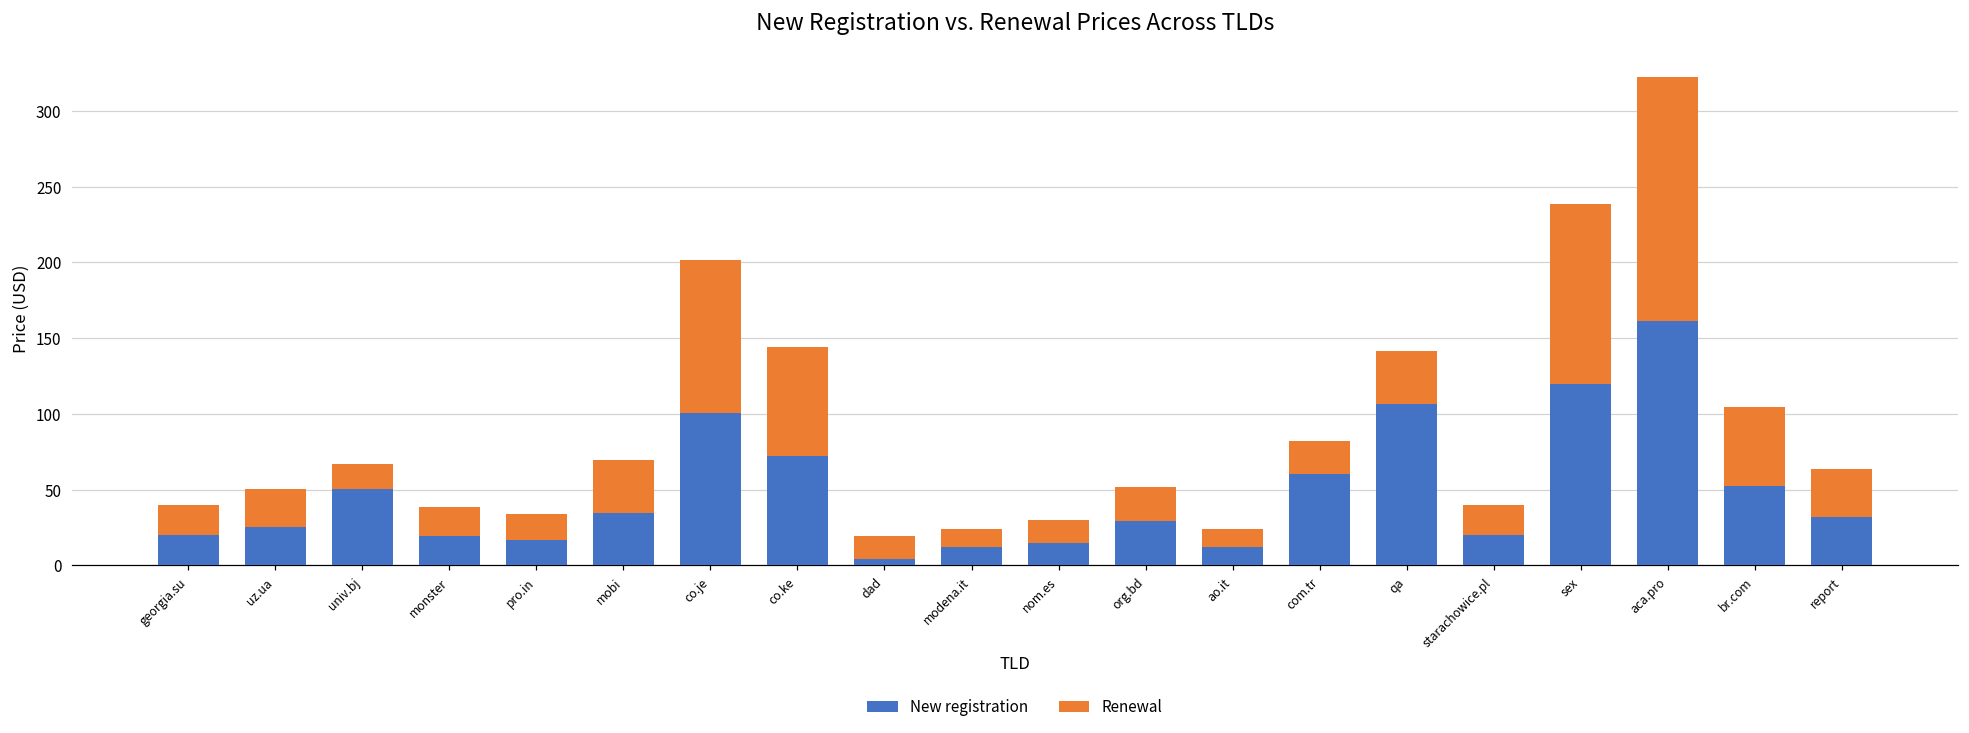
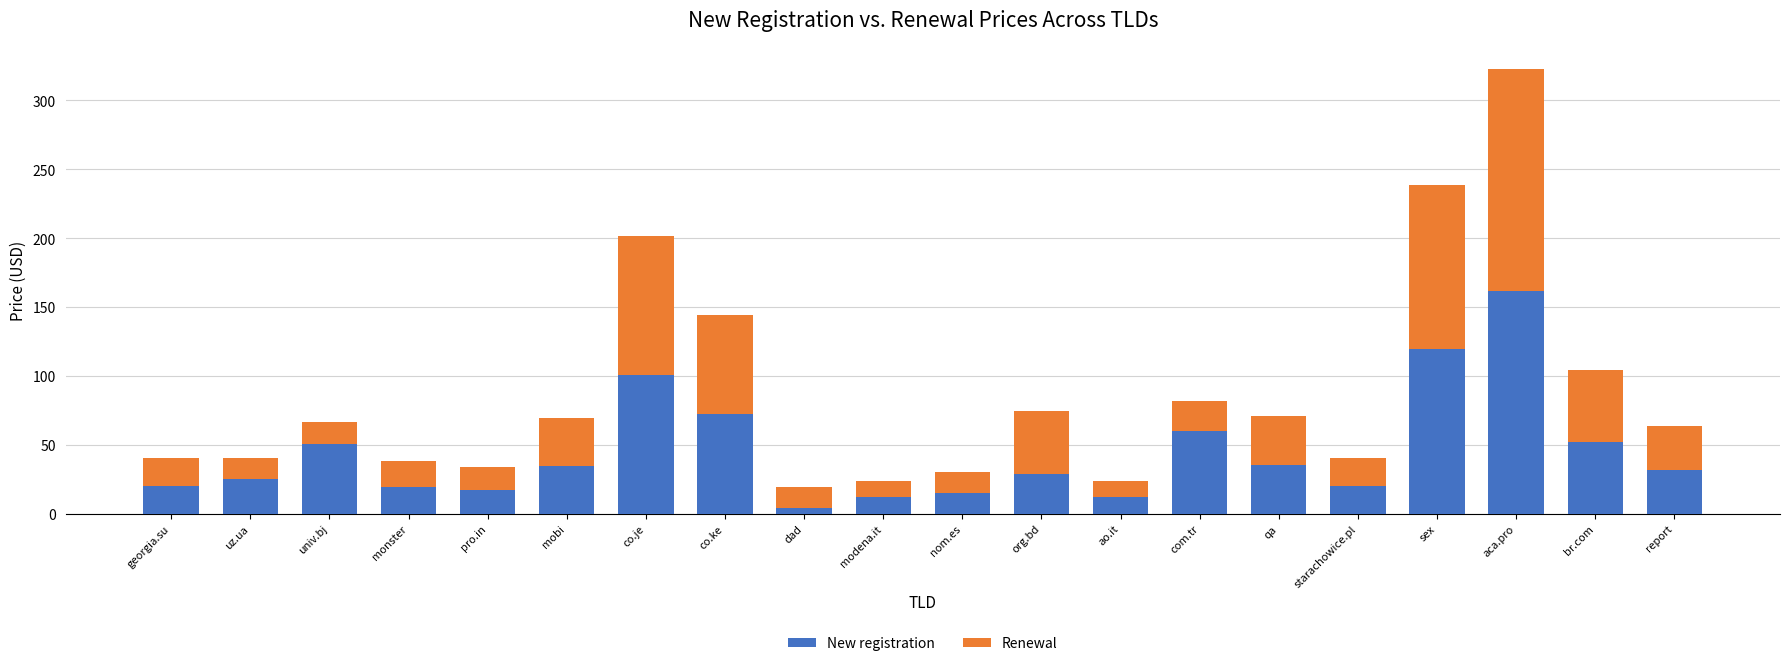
Renewal, uz.ua: 25 -> 15
Renewal, org.bd: 23 -> 45
New registration, qa: 107 -> 35
